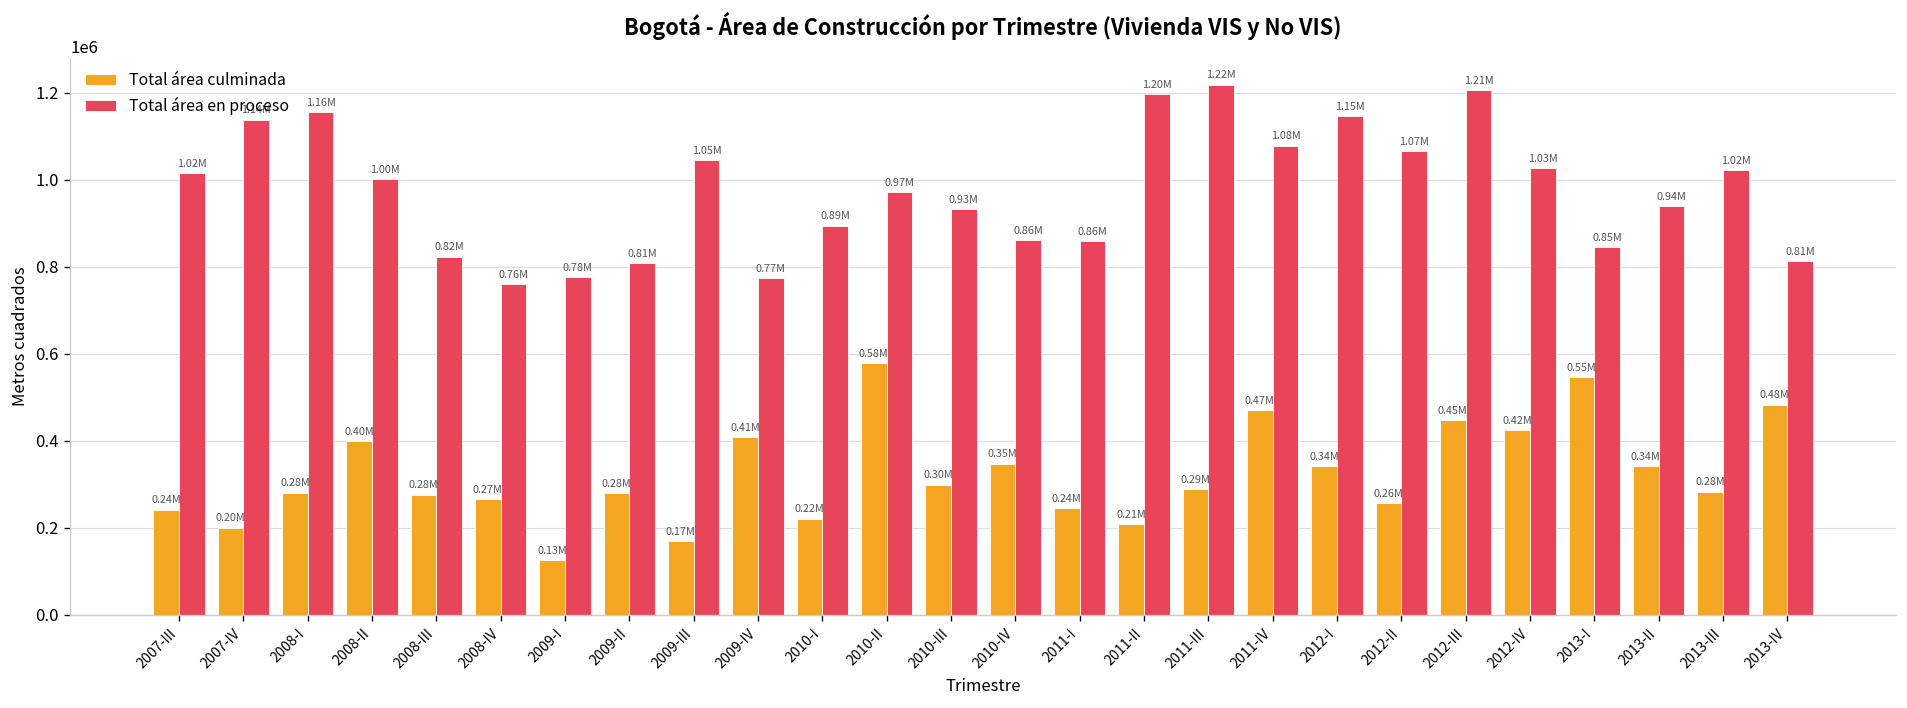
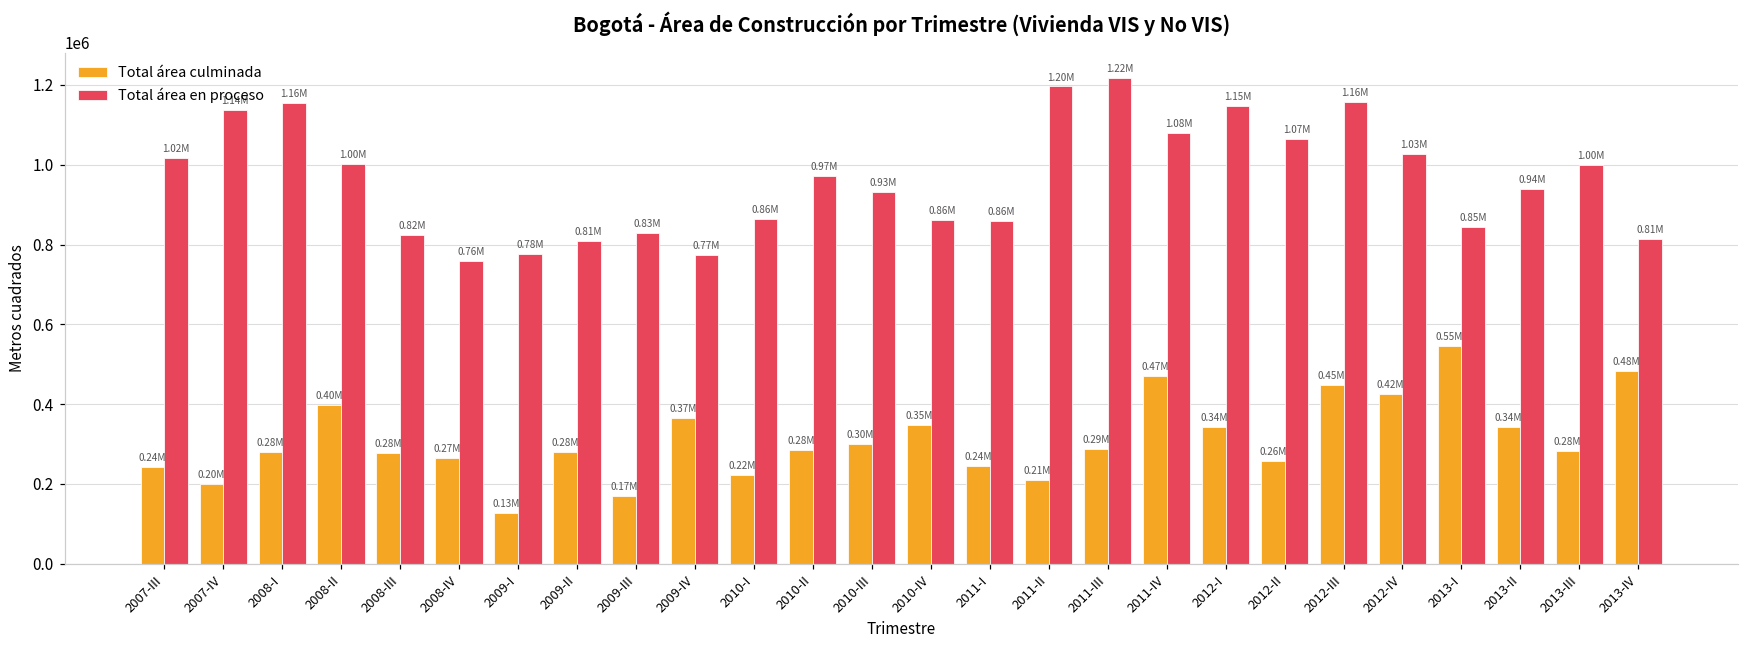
Total área en proceso, 2009-III: 1.05M -> 0.83M
Total área culminada, 2009-IV: 0.41M -> 0.37M
Total área en proceso, 2010-I: 0.89M -> 0.86M
Total área culminada, 2010-II: 0.58M -> 0.28M
Total área en proceso, 2012-III: 1.21M -> 1.16M
Total área en proceso, 2013-III: 1.02M -> 1.00M
